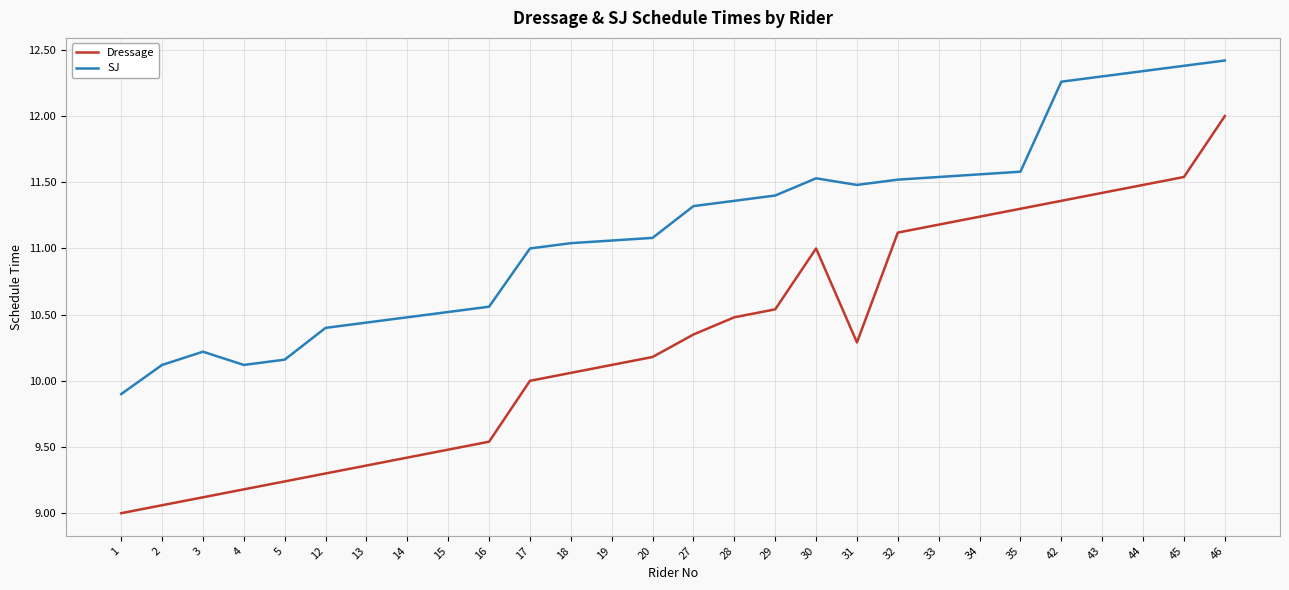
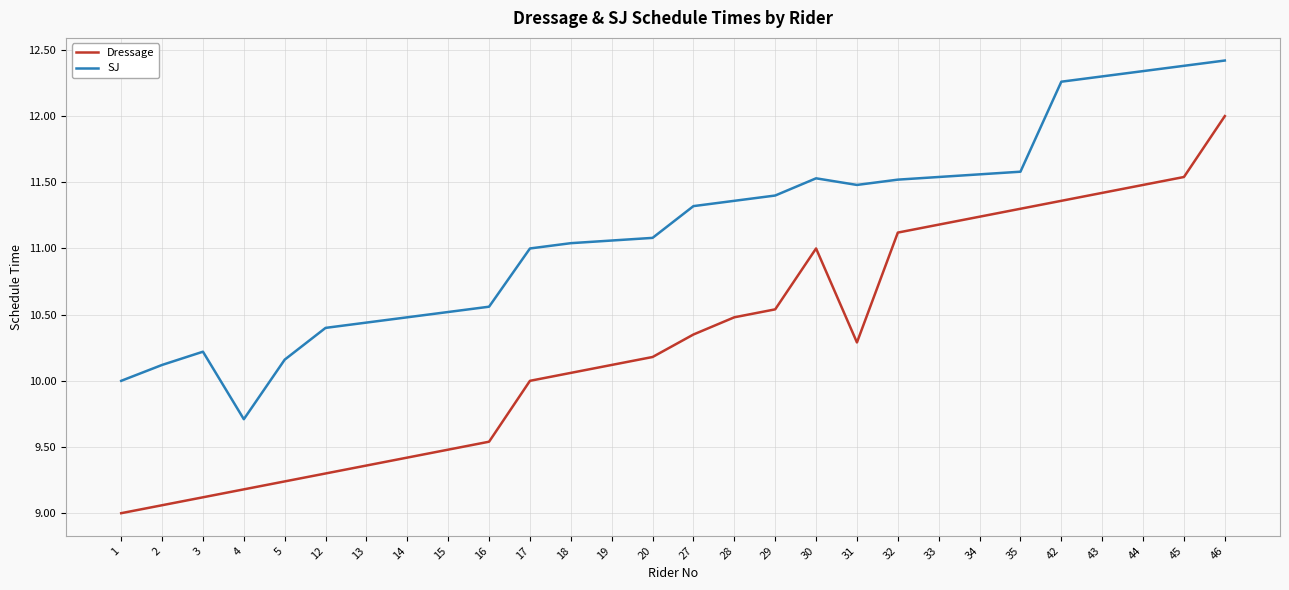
SJ, 1: 9.9 -> 10.0
SJ, 4: 10.12 -> 9.71
